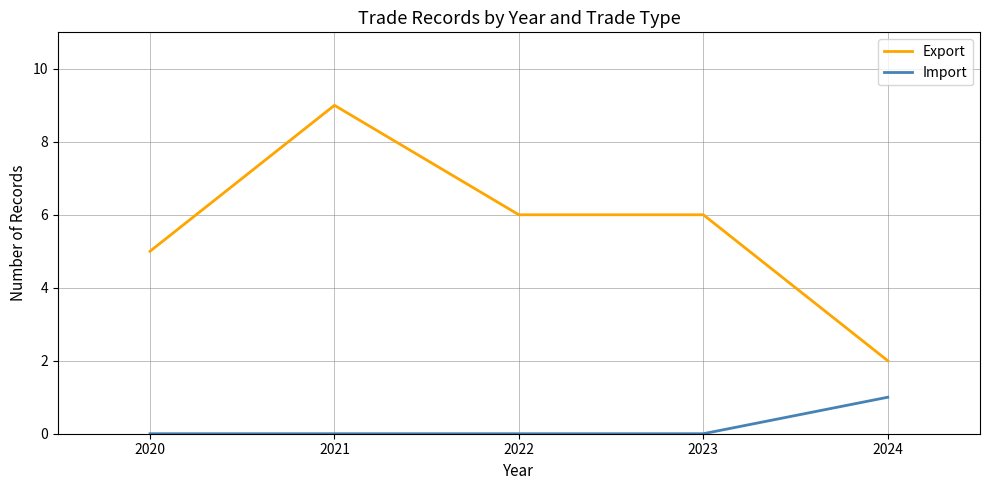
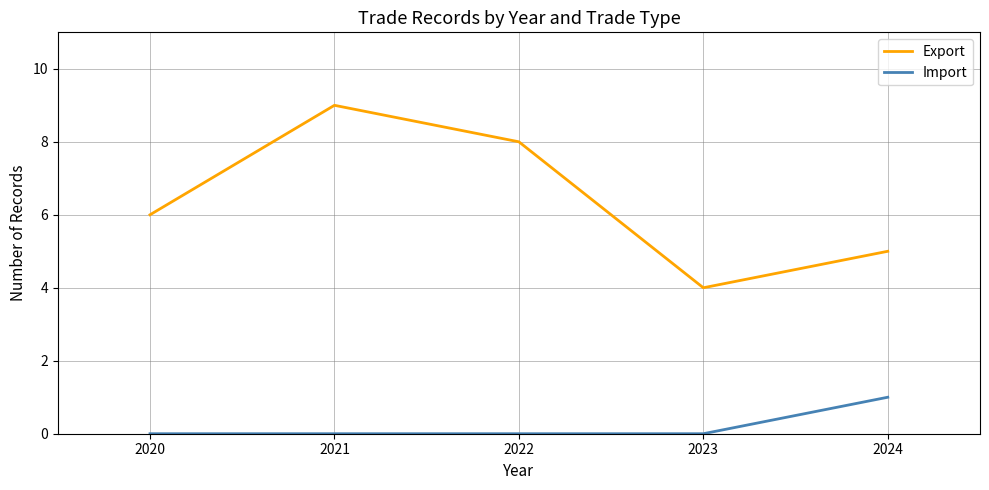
Export, 2020: 5 -> 6
Export, 2022: 6 -> 8
Export, 2023: 6 -> 4
Export, 2024: 2 -> 5
